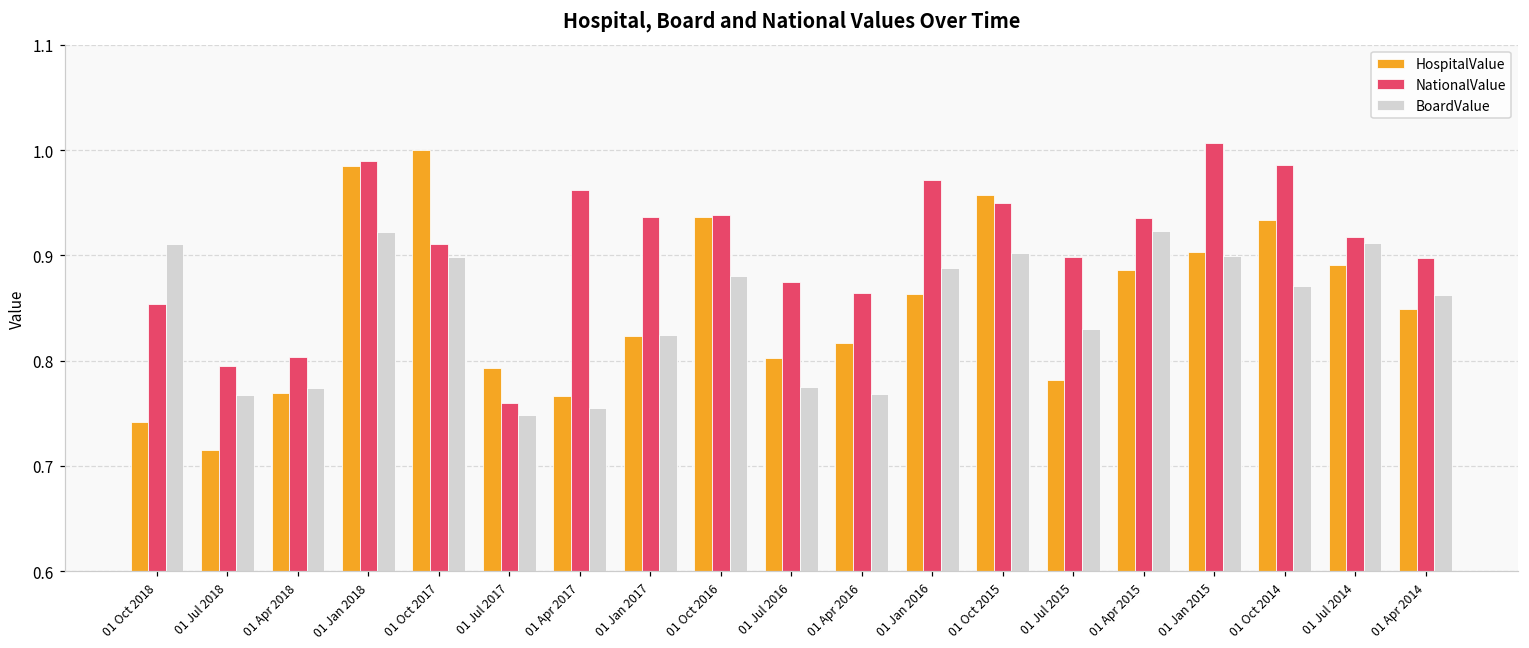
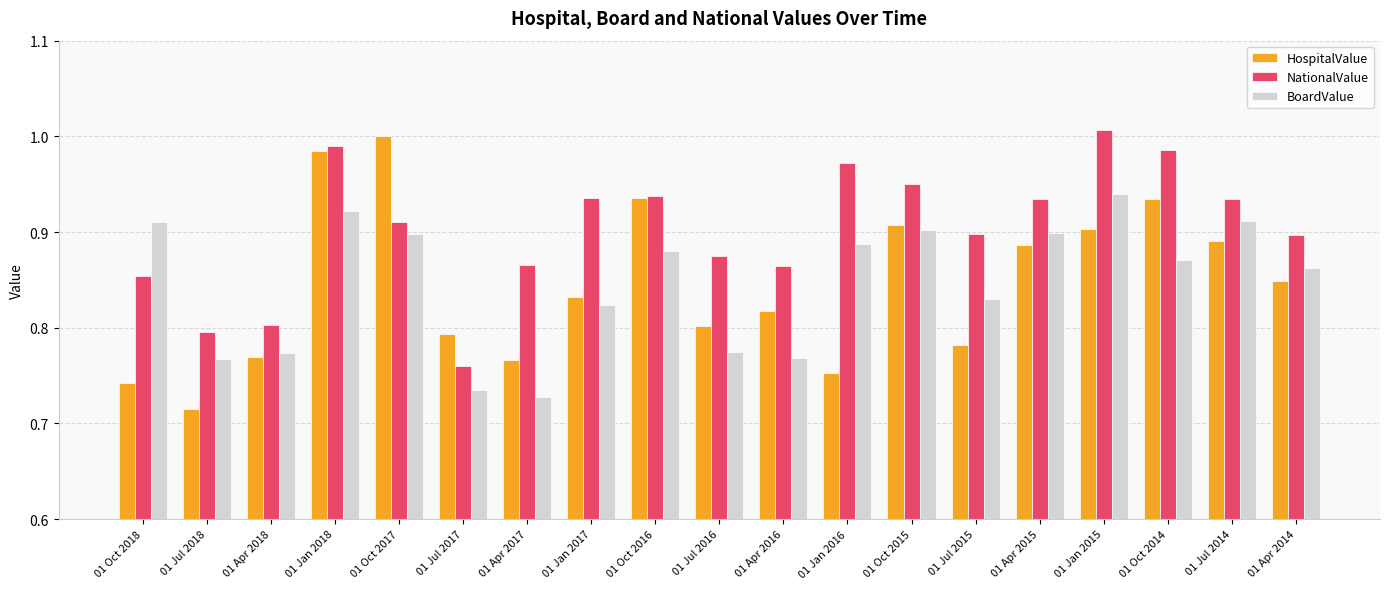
BoardValue, 01 Jul 2017: 0.75 -> 0.74
NationalValue, 01 Apr 2017: 0.96 -> 0.87
BoardValue, 01 Apr 2017: 0.76 -> 0.73
HospitalValue, 01 Jan 2017: 0.82 -> 0.83
HospitalValue, 01 Jan 2016: 0.86 -> 0.75
HospitalValue, 01 Oct 2015: 0.96 -> 0.91
BoardValue, 01 Apr 2015: 0.92 -> 0.90
BoardValue, 01 Jan 2015: 0.90 -> 0.94
NationalValue, 01 Jul 2014: 0.92 -> 0.93
